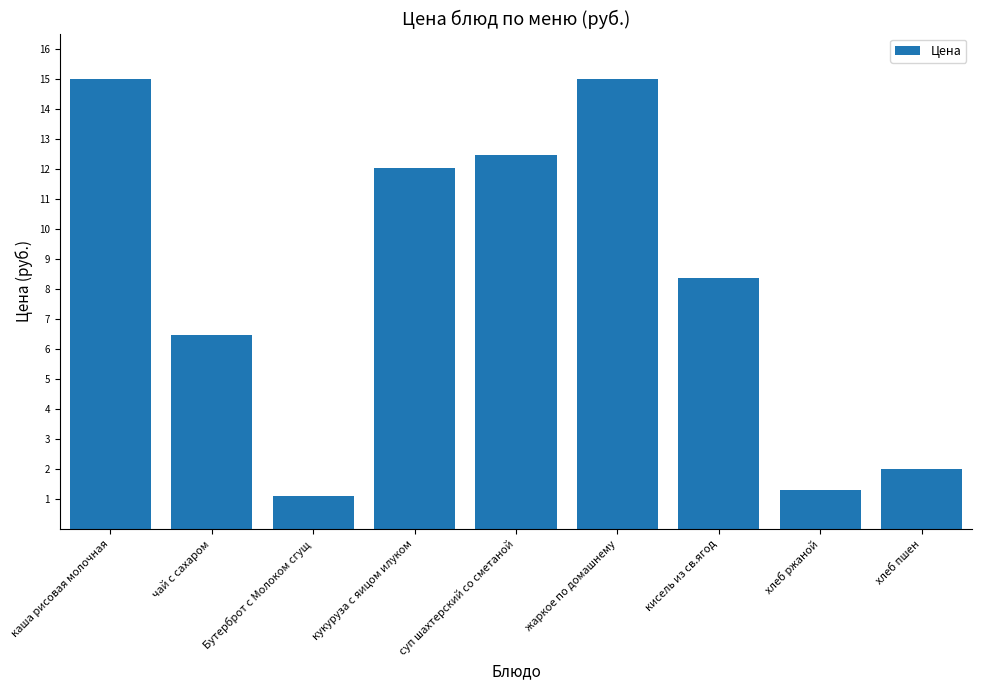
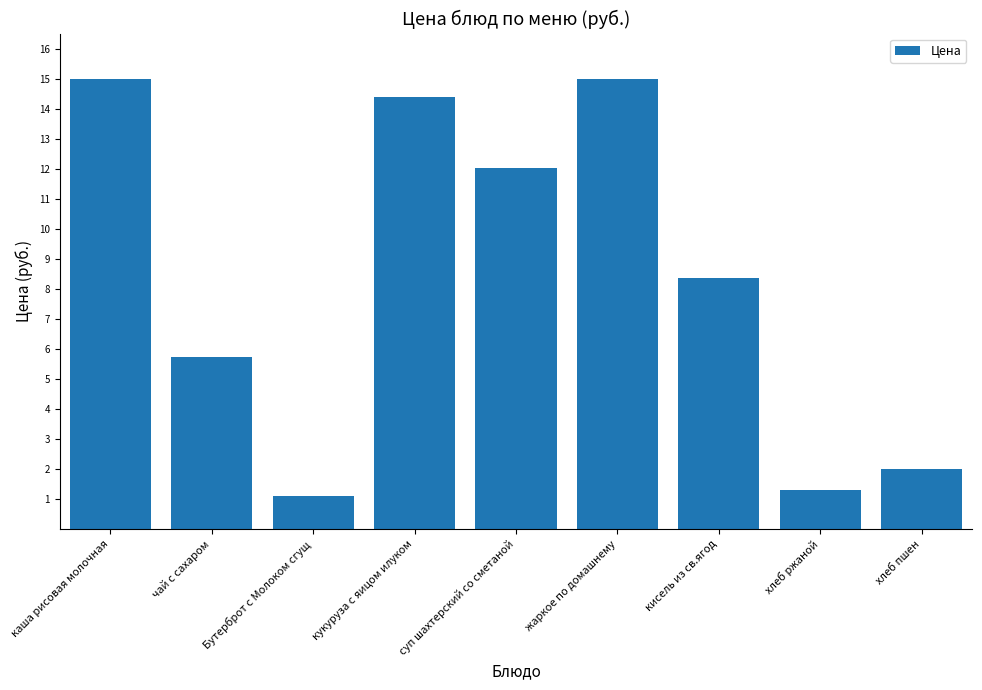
чай с сахаром: 6.5 -> 5.7
кукуруза с яицом илуком: 12.0 -> 14.4
суп шахтерский со сметаной: 12.5 -> 12.0
